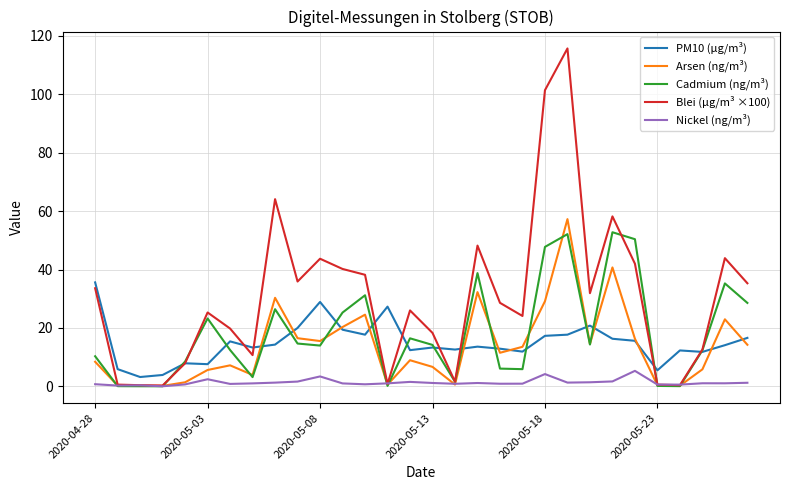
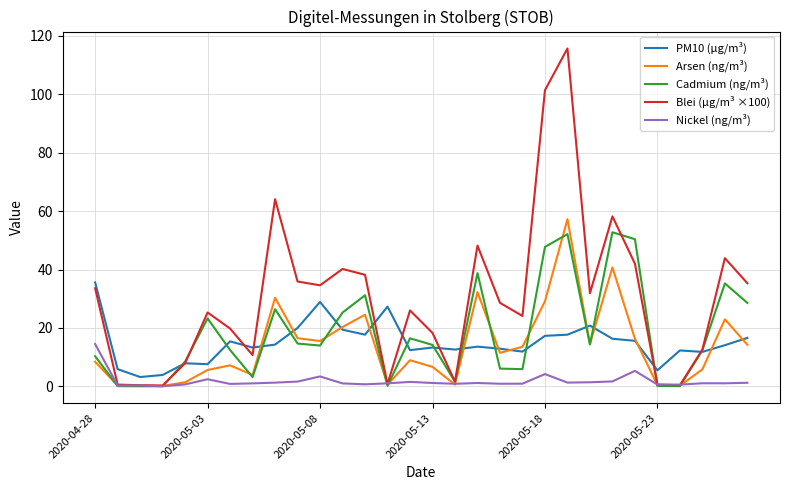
Nickel (ng/m³), 2020-04-28: 1 -> 15
Blei (µg/m³ ×100), 2020-05-08: 44 -> 35
